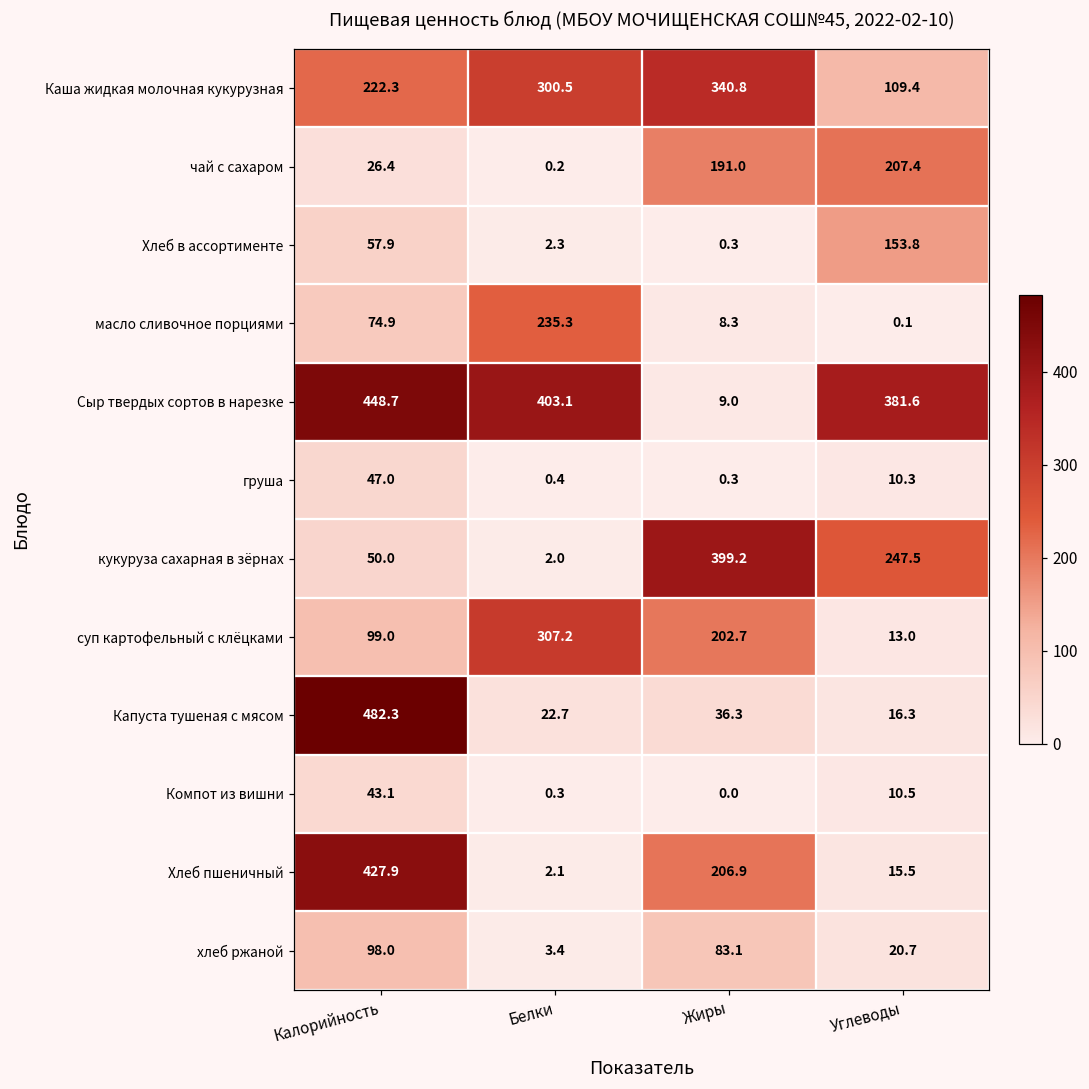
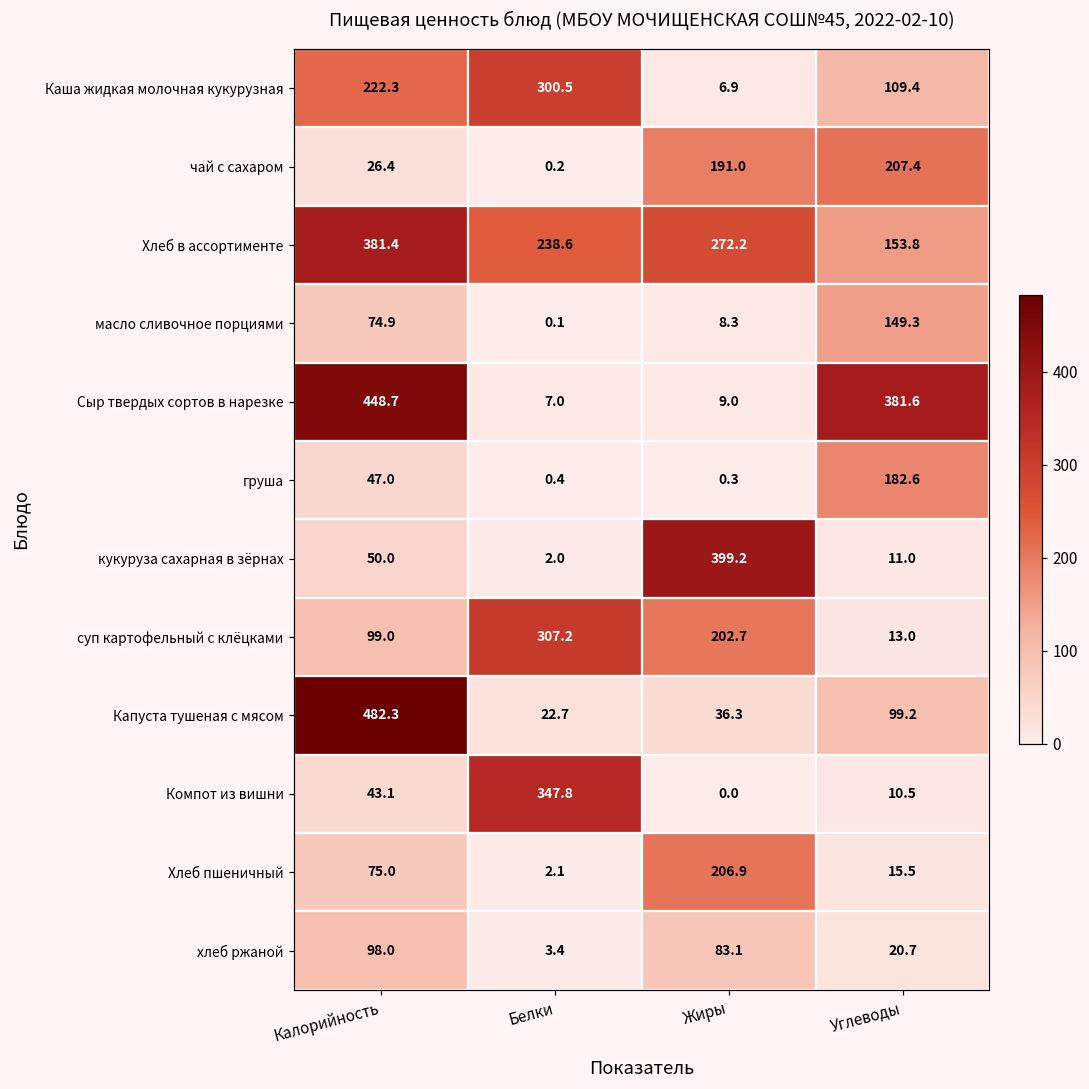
Каша жидкая молочная кукурузная, Жиры: 340.8 -> 6.9
Хлеб в ассортименте, Калорийность: 57.9 -> 381.4
Хлеб в ассортименте, Белки: 2.3 -> 238.6
Хлеб в ассортименте, Жиры: 0.3 -> 272.2
масло сливочное порциями, Белки: 235.3 -> 0.1
масло сливочное порциями, Углеводы: 0.1 -> 149.3
Сыр твердых сортов в нарезке, Белки: 403.1 -> 7.0
груша, Углеводы: 10.3 -> 182.6
кукуруза сахарная в зёрнах, Углеводы: 247.5 -> 11.0
Капуста тушеная с мясом, Углеводы: 16.3 -> 99.2
Компот из вишни, Белки: 0.3 -> 347.8
Хлеб пшеничный, Калорийность: 427.9 -> 75.0
